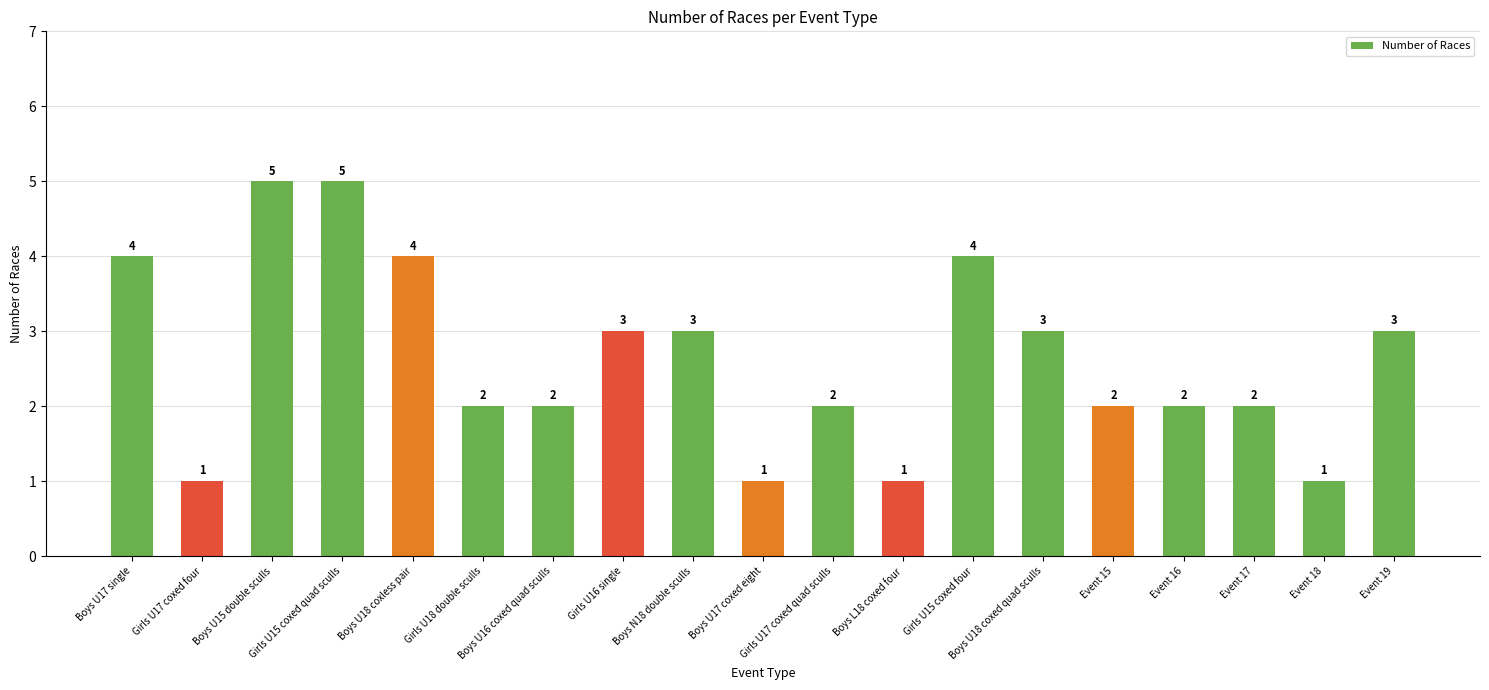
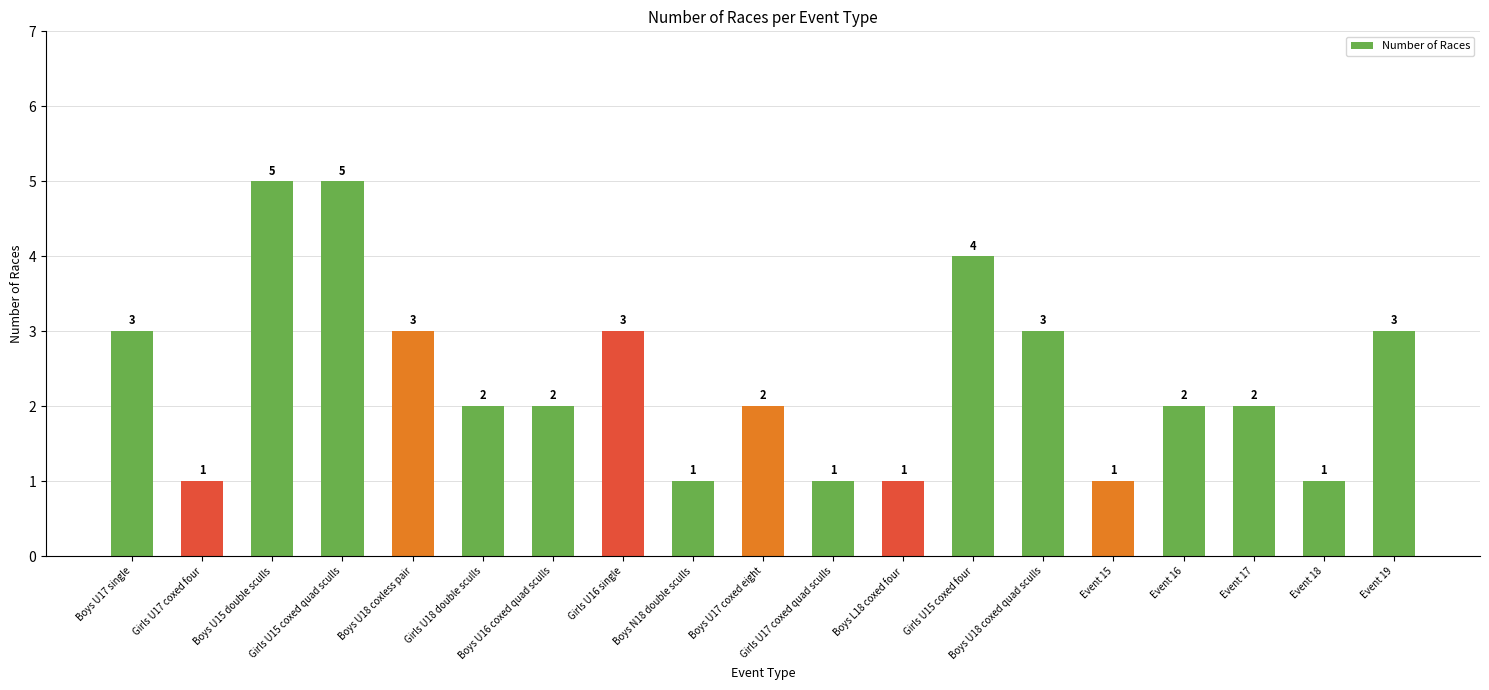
Boys U17 single: 4 -> 3
Boys U18 coxless pair: 4 -> 3
Boys N18 double sculls: 3 -> 1
Boys U17 coxed eight: 1 -> 2
Girls U17 coxed quad sculls: 2 -> 1
Event 15: 2 -> 1
